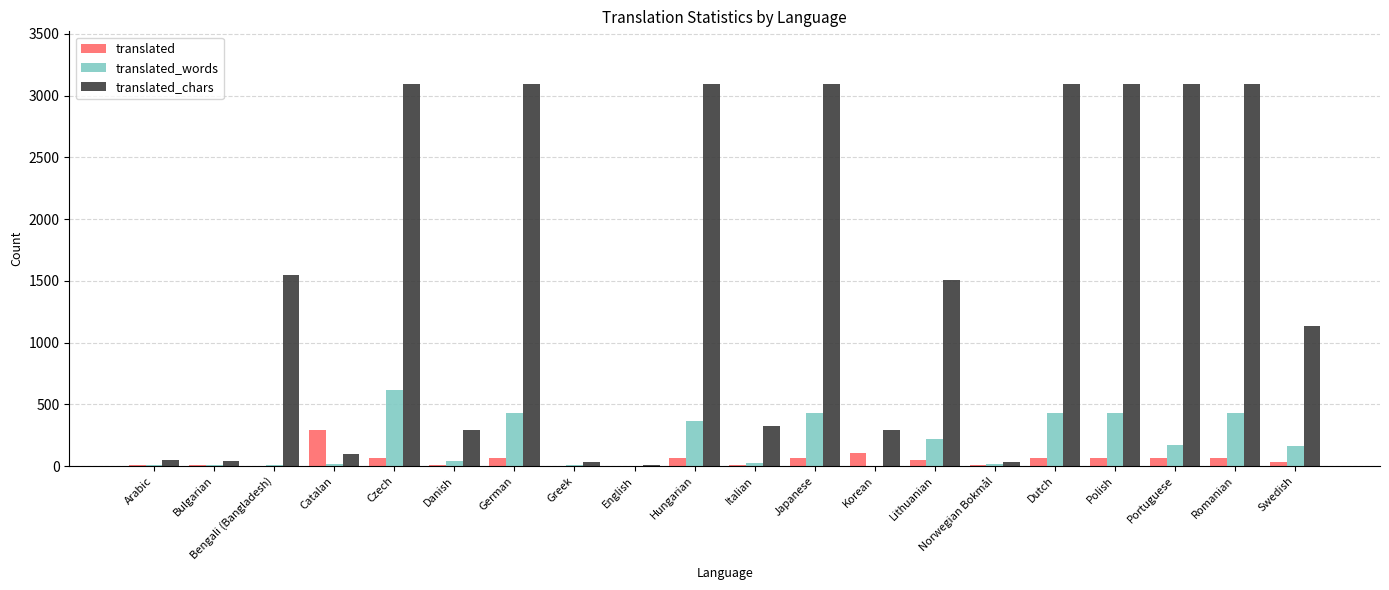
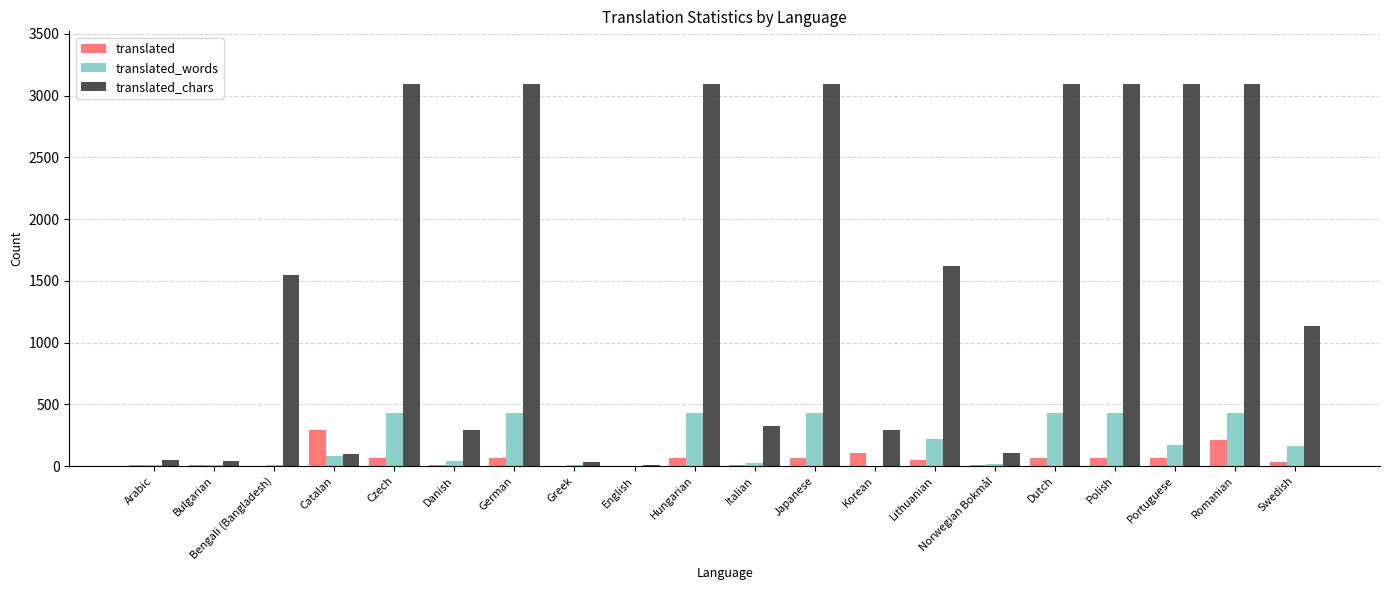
translated_words, Catalan: 20 -> 80
translated_words, Czech: 610 -> 430
translated_words, Hungarian: 360 -> 430
translated_chars, Lithuanian: 1510 -> 1620
translated_chars, Norwegian Bokmål: 30 -> 100
translated, Romanian: 70 -> 210
